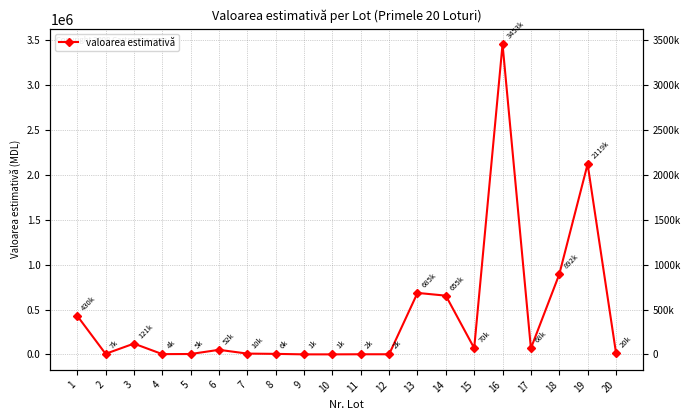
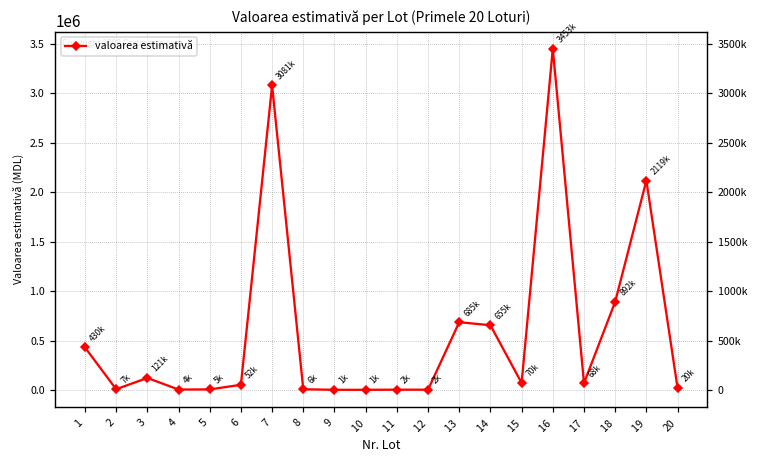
7: 10k -> 3081k
